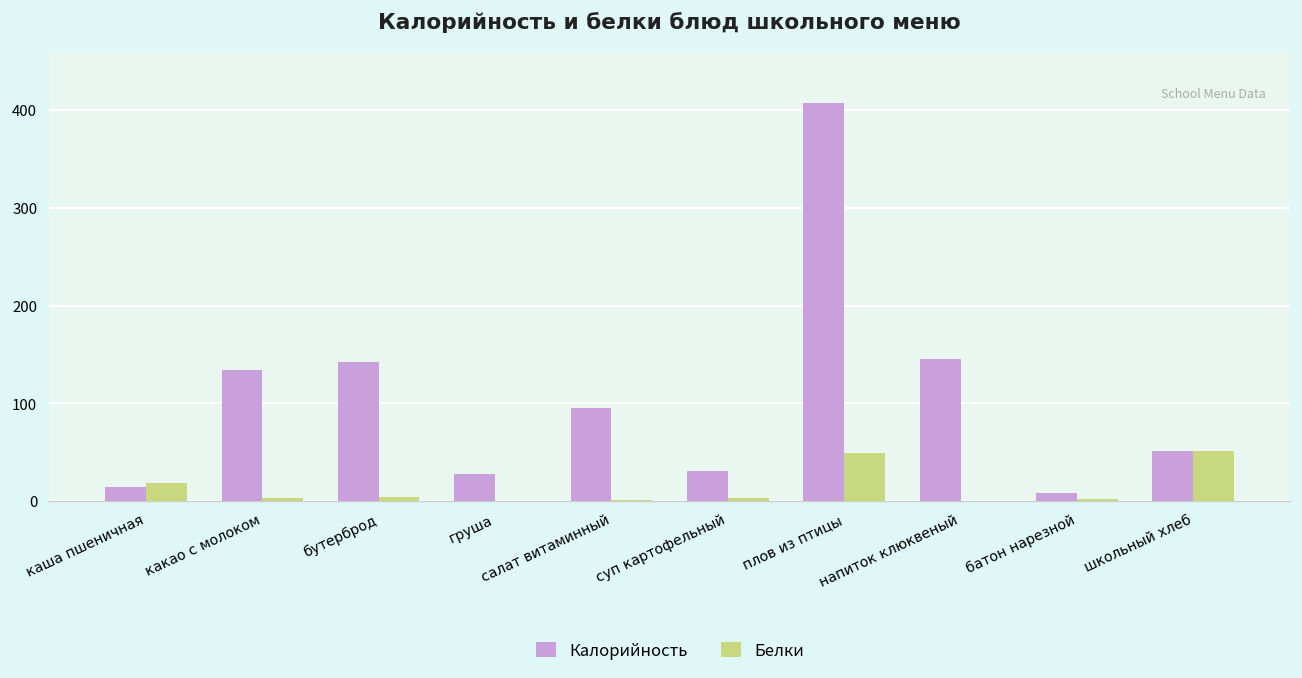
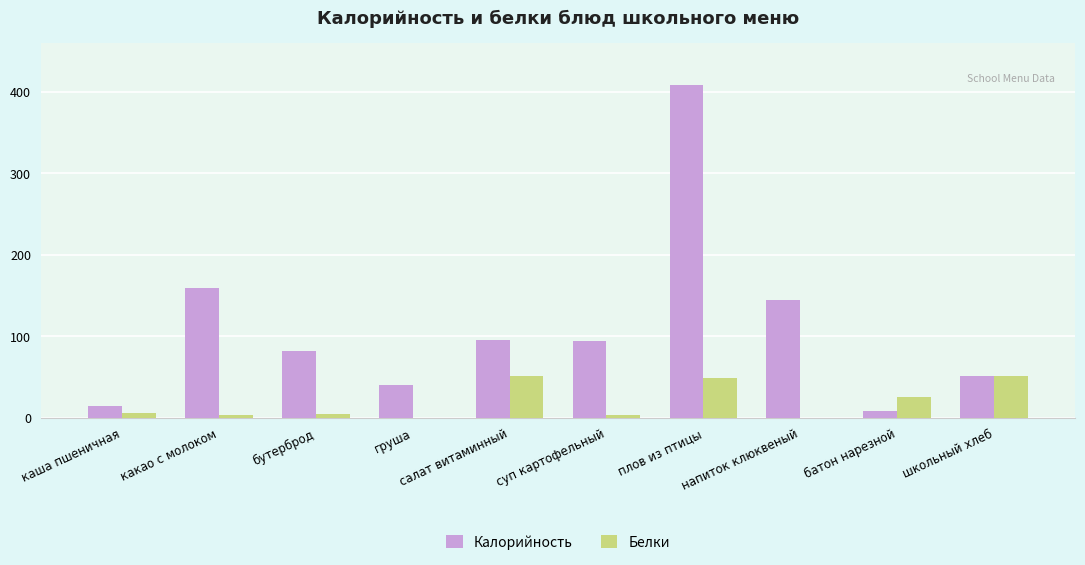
Белки, каша пшеничная: 20 -> 10
Калорийность, какао с молоком: 130 -> 160
Калорийность, бутерброд: 140 -> 80
Калорийность, груша: 30 -> 40
Белки, салат витаминный: 0 -> 50
Калорийность, суп картофельный: 30 -> 90
Белки, батон нарезной: 0 -> 30
